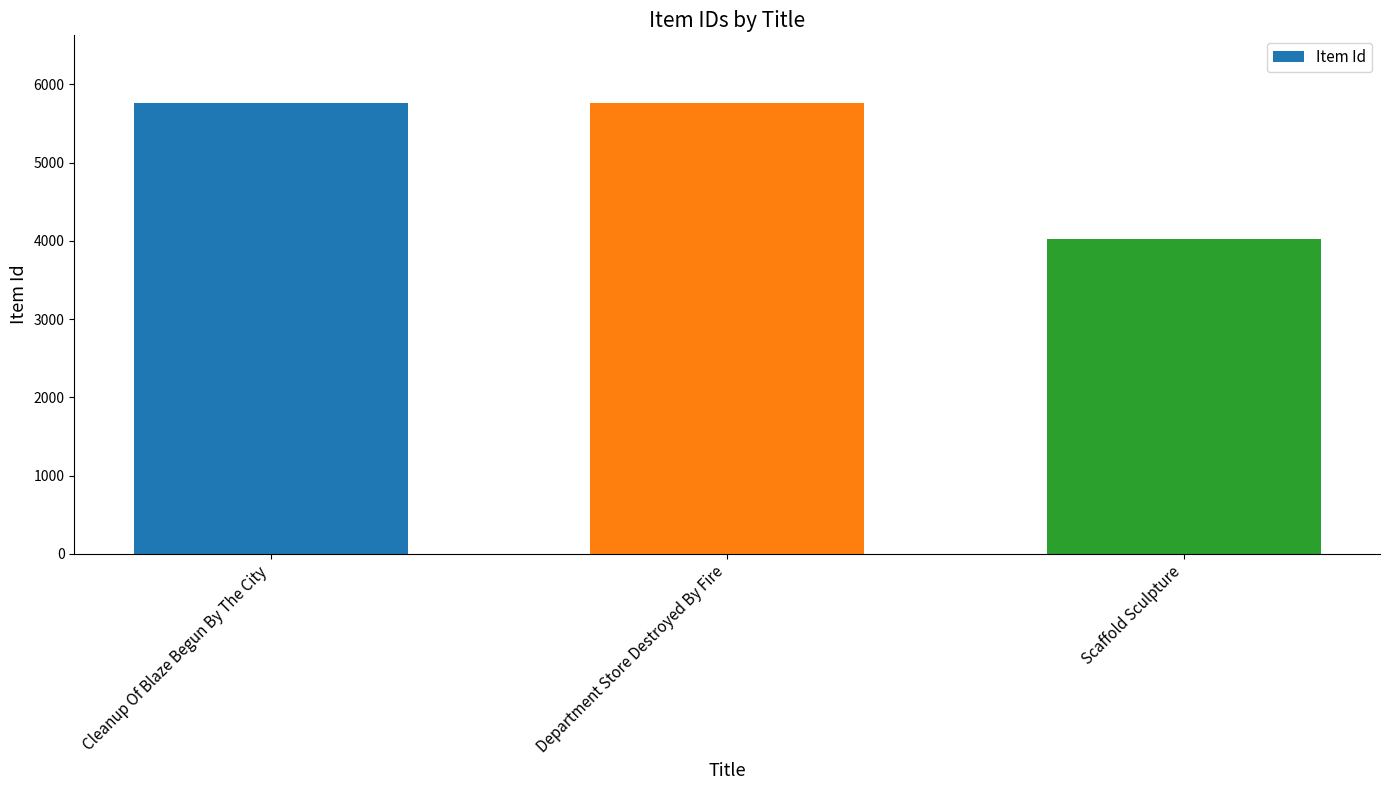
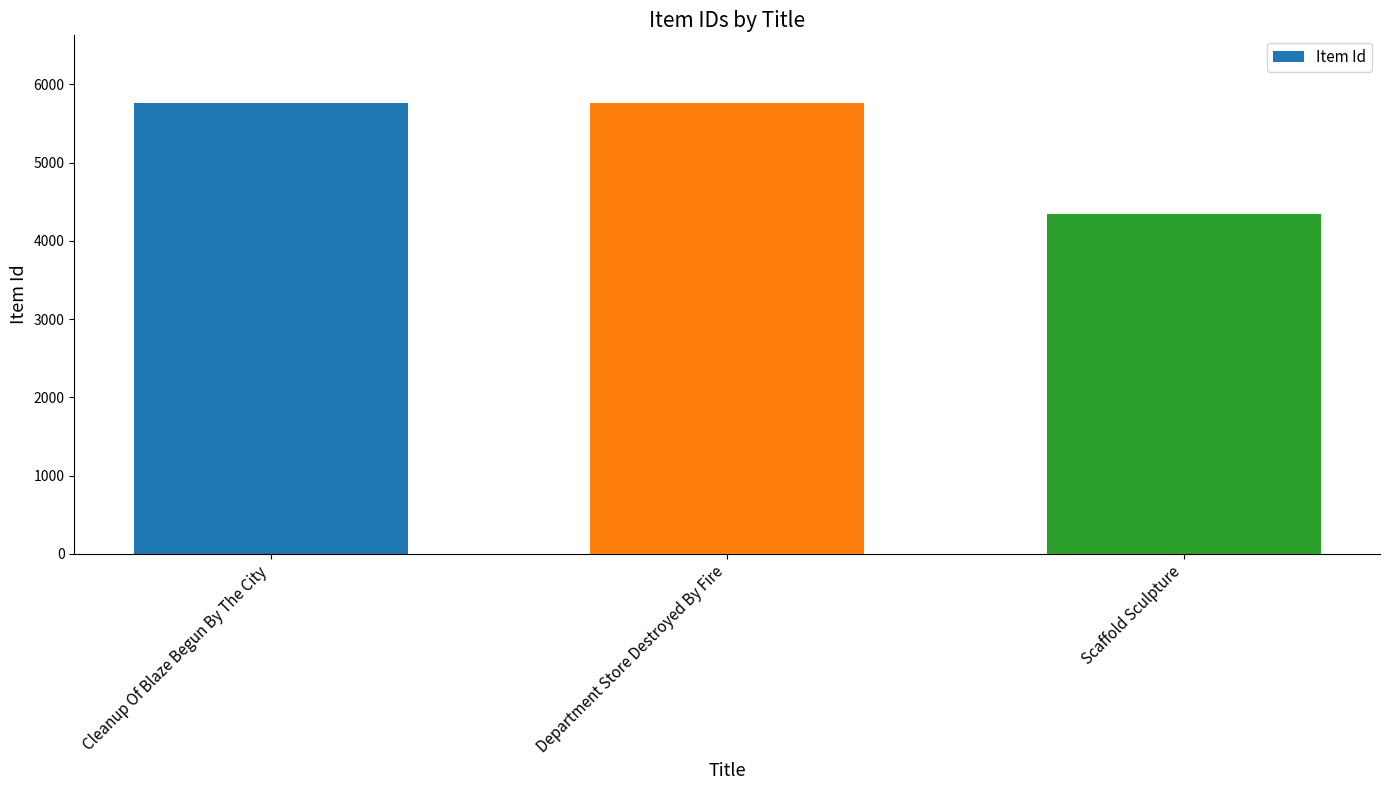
Scaffold Sculpture: 4000 -> 4300
